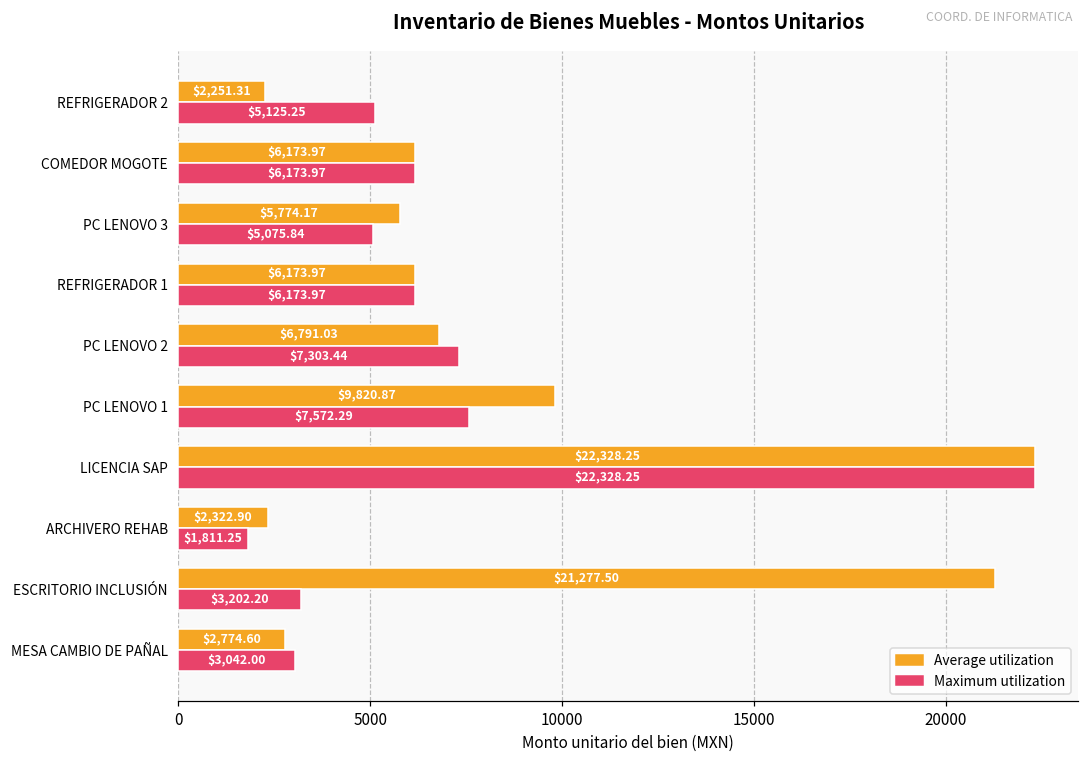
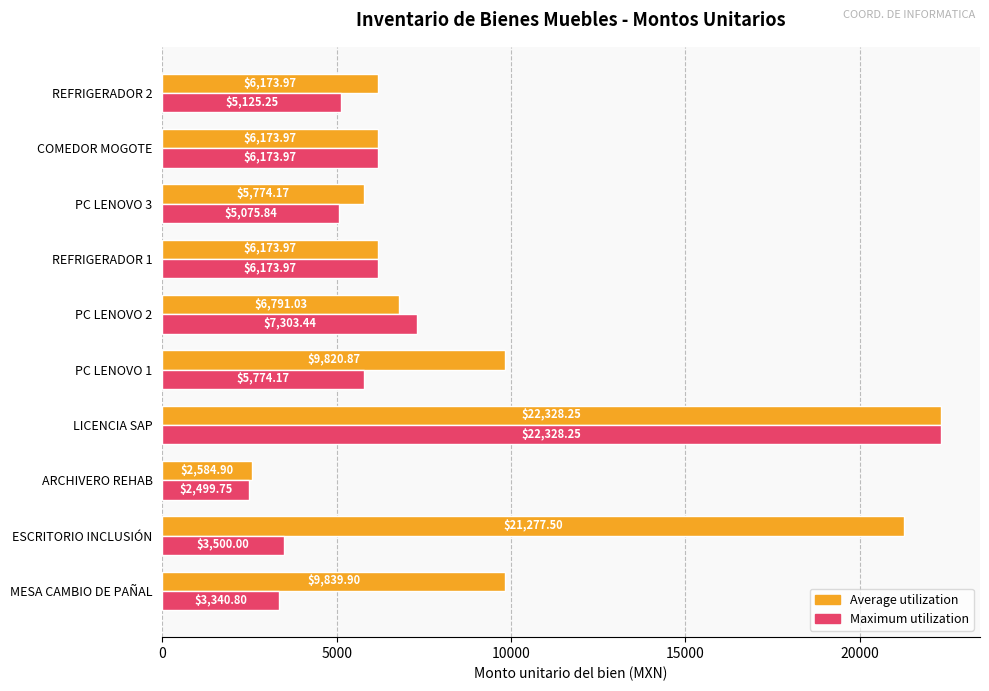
Average utilization, REFRIGERADOR 2: $2,251.31 -> $6,173.97
Maximum utilization, PC LENOVO 1: $7,572.29 -> $5,774.17
Average utilization, ARCHIVERO REHAB: $2,322.90 -> $2,584.90
Maximum utilization, ARCHIVERO REHAB: $1,811.25 -> $2,499.75
Maximum utilization, ESCRITORIO INCLUSIÓN: $3,202.20 -> $3,500.00
Average utilization, MESA CAMBIO DE PAÑAL: $2,774.60 -> $9,839.90
Maximum utilization, MESA CAMBIO DE PAÑAL: $3,042.00 -> $3,340.80
